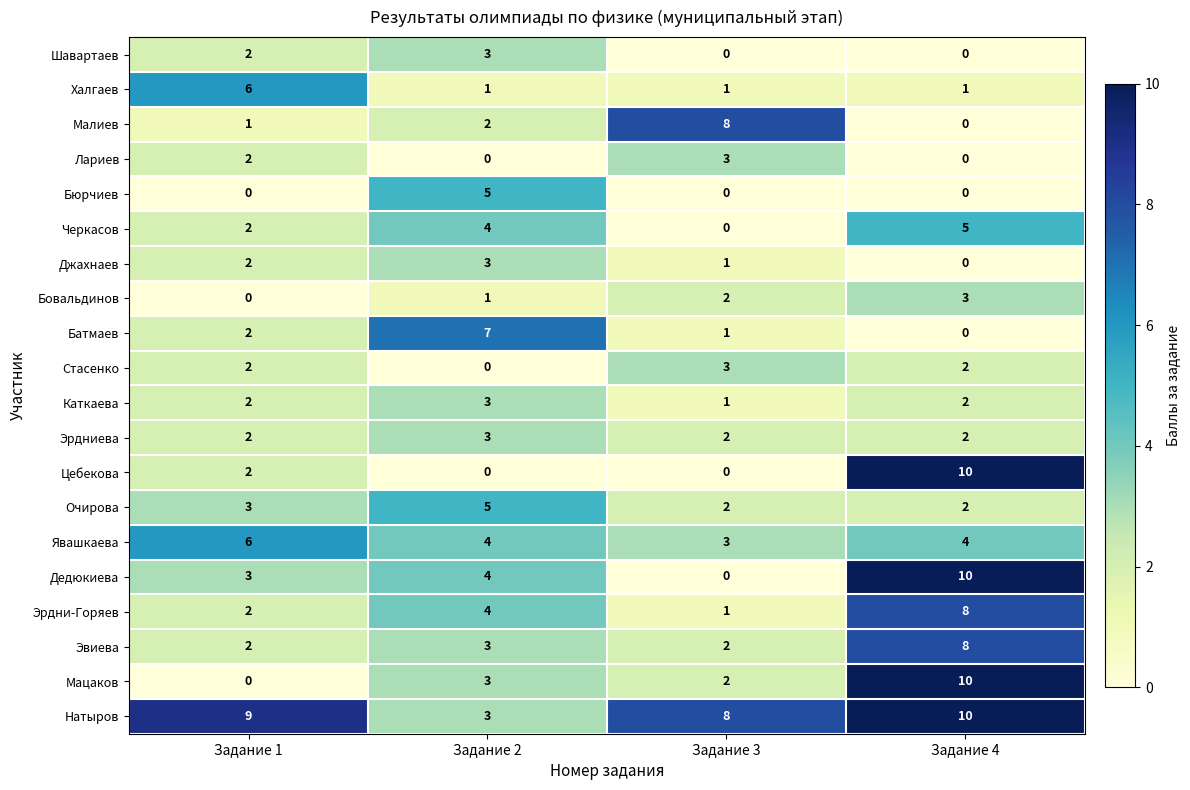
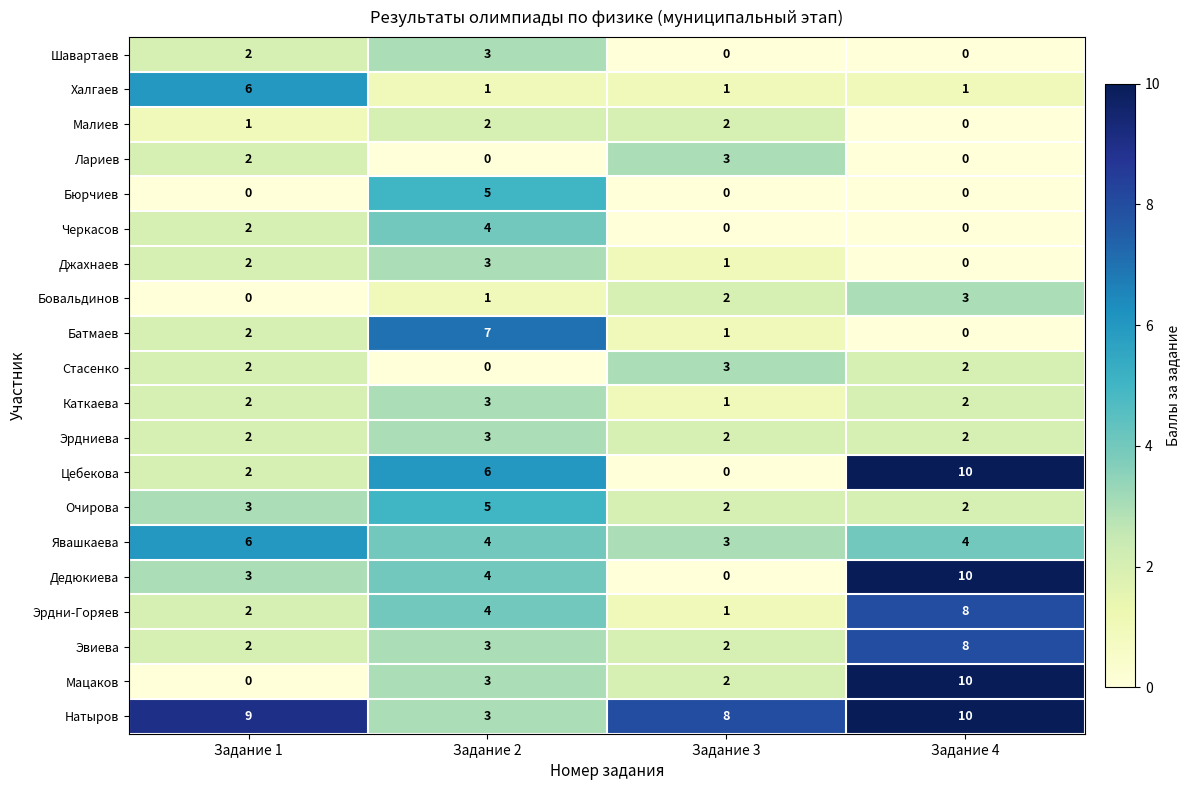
Малиев, Задание 3: 8 -> 2
Черкасов, Задание 4: 5 -> 0
Цебекова, Задание 2: 0 -> 6
